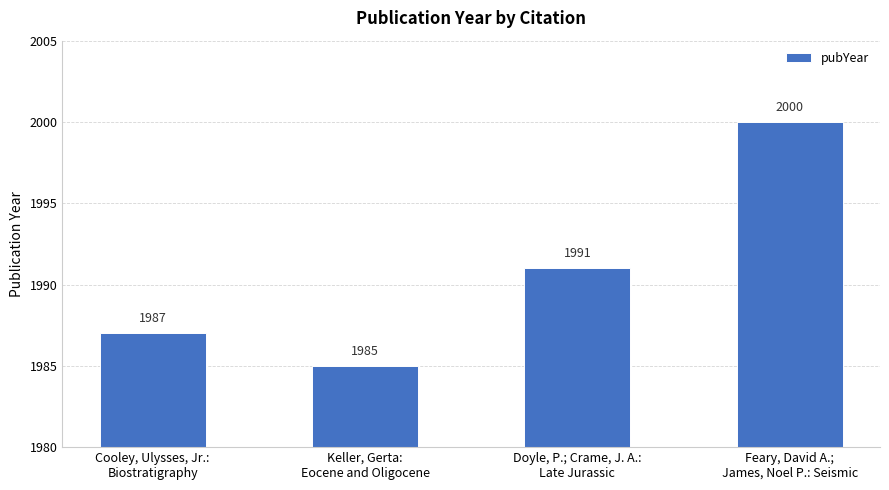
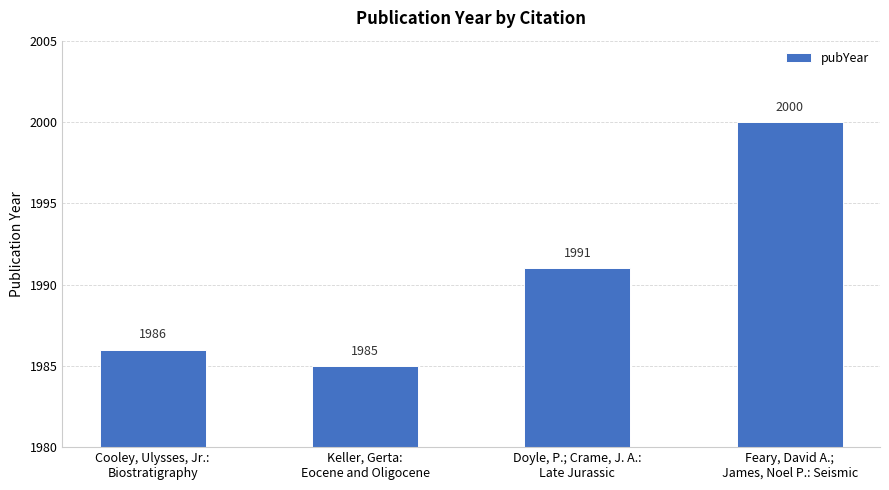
Cooley, Ulysses, Jr.: Biostratigraphy: 1987 -> 1986
